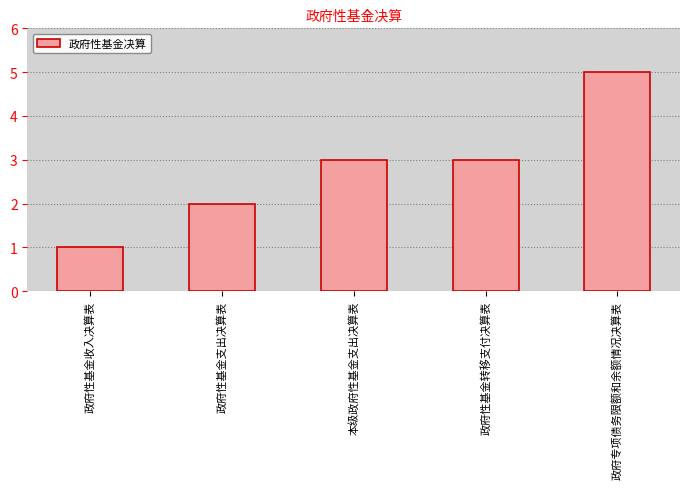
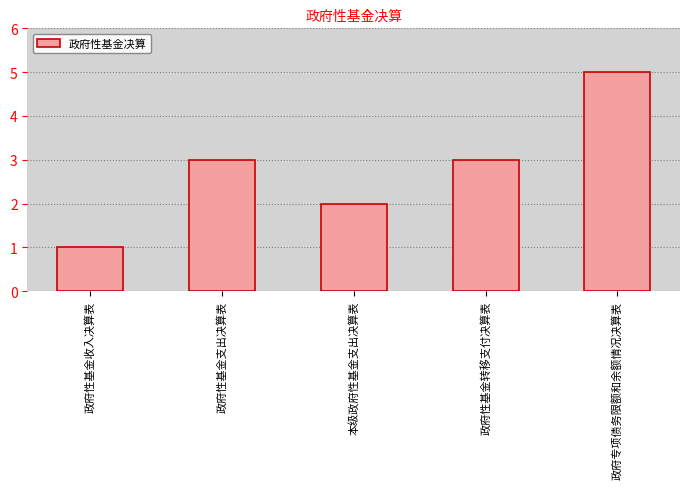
政府性基金支出决算表: 2 -> 3
本级政府性基金支出决算表: 3 -> 2
